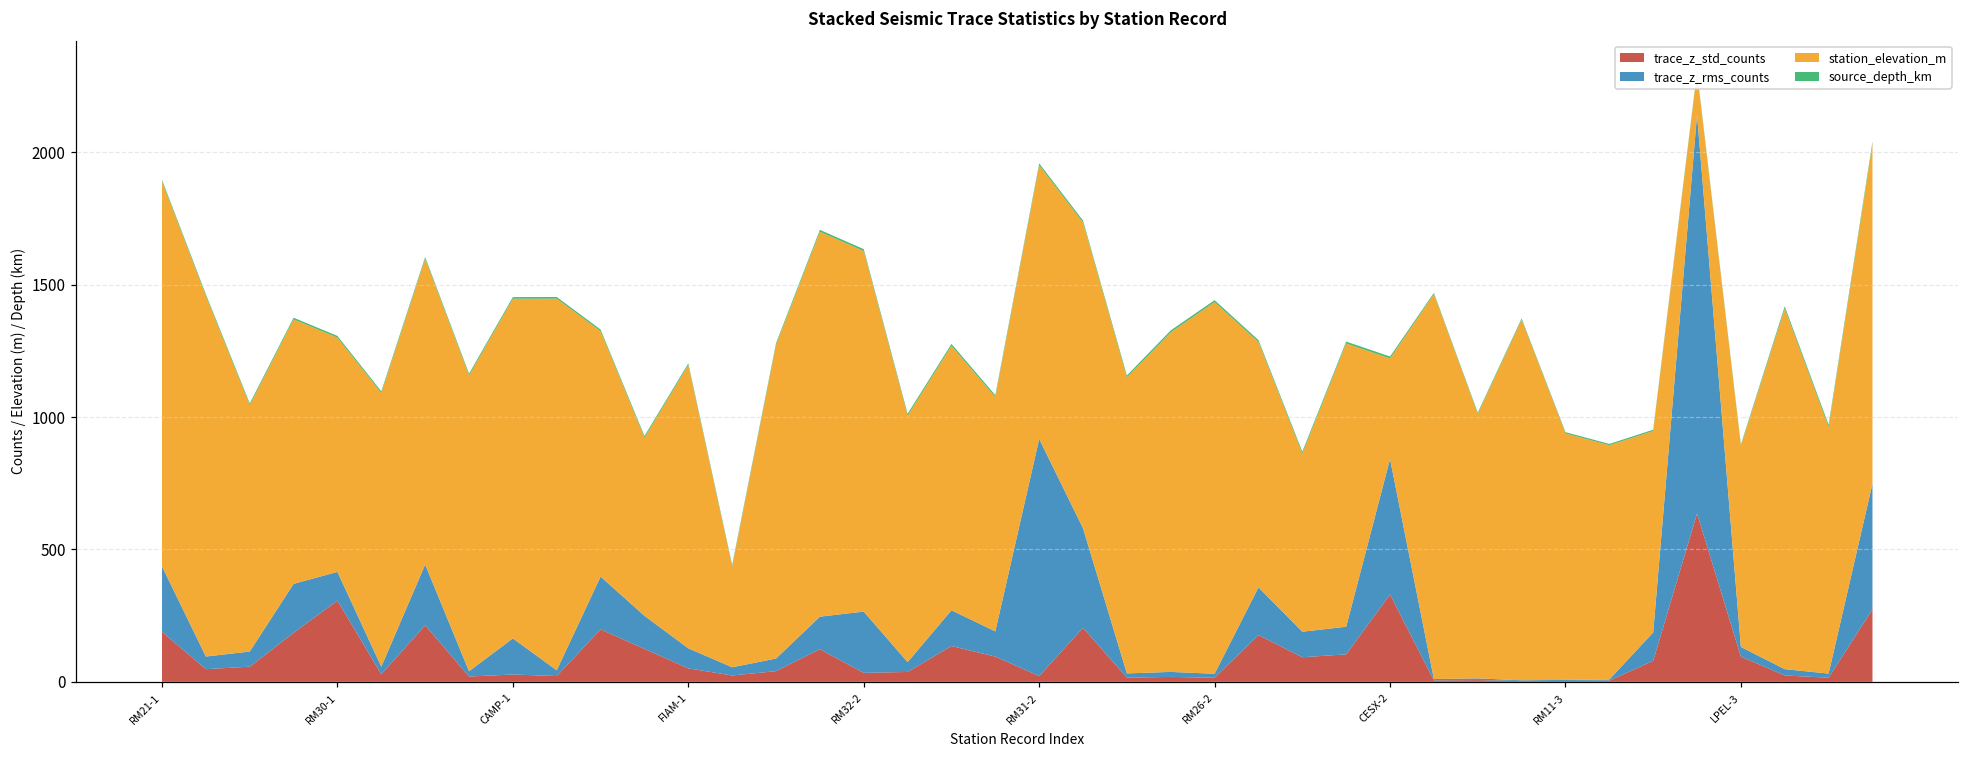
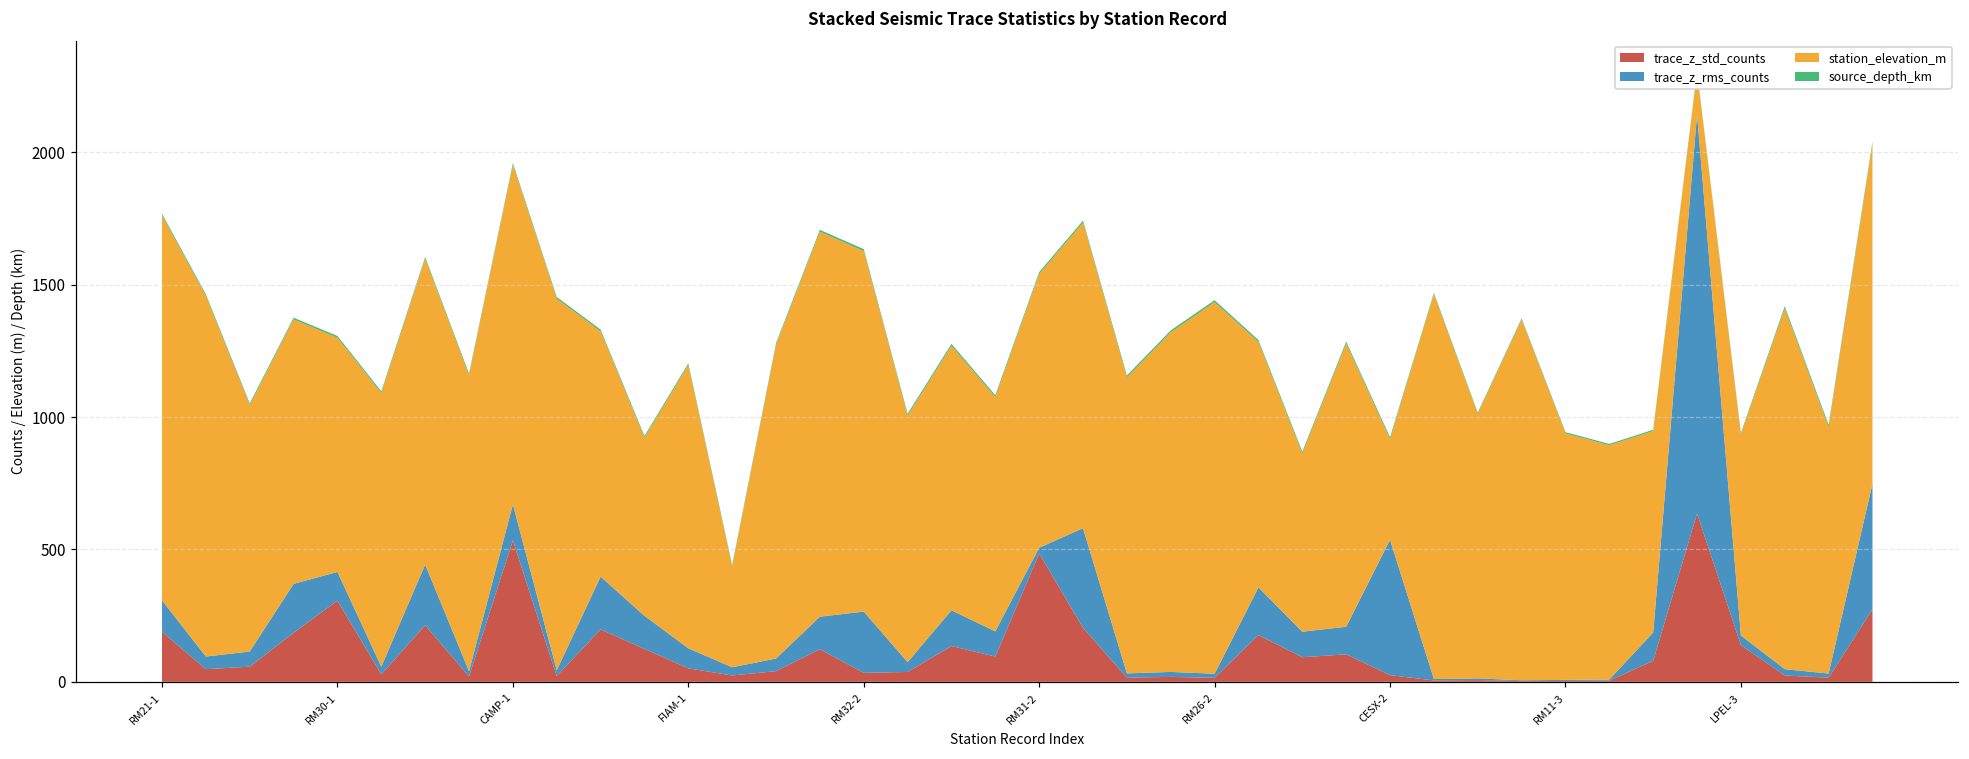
trace_z_rms_counts, RM21-1: 250 -> 120
trace_z_std_counts, CAMP-1: 30 -> 530
trace_z_std_counts, RM31-2: 20 -> 480
trace_z_rms_counts, RM31-2: 900 -> 20
trace_z_std_counts, CESX-2: 330 -> 30
trace_z_std_counts, LPEL-3: 100 -> 140
